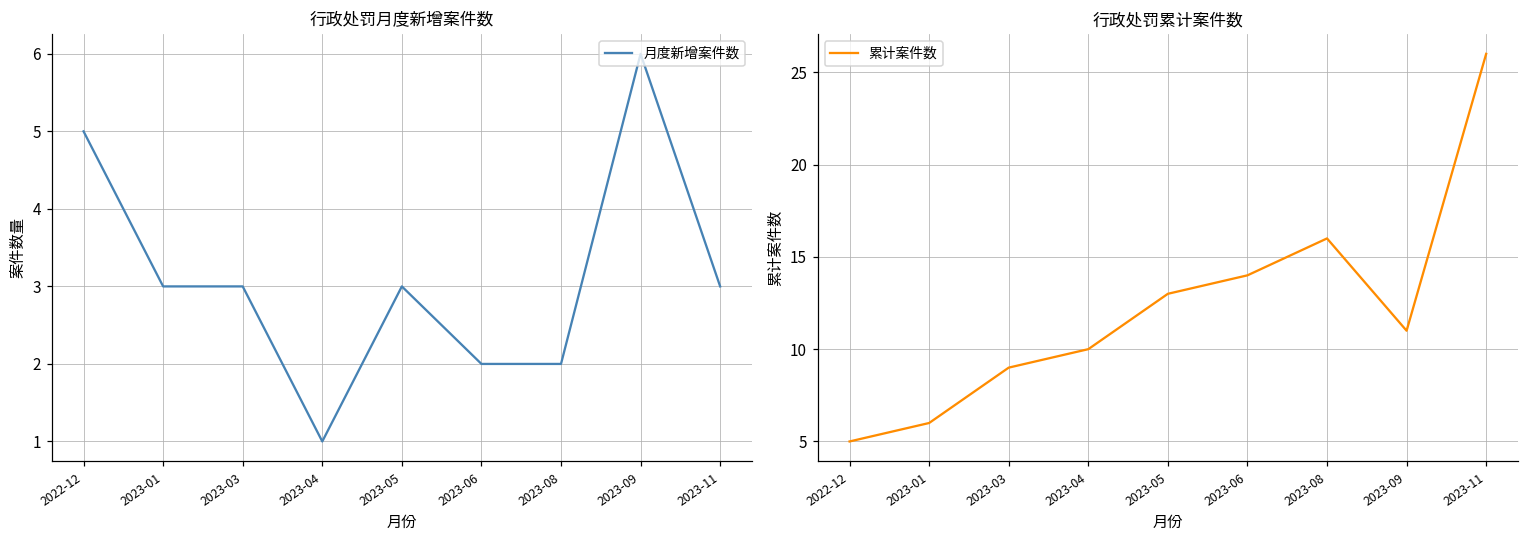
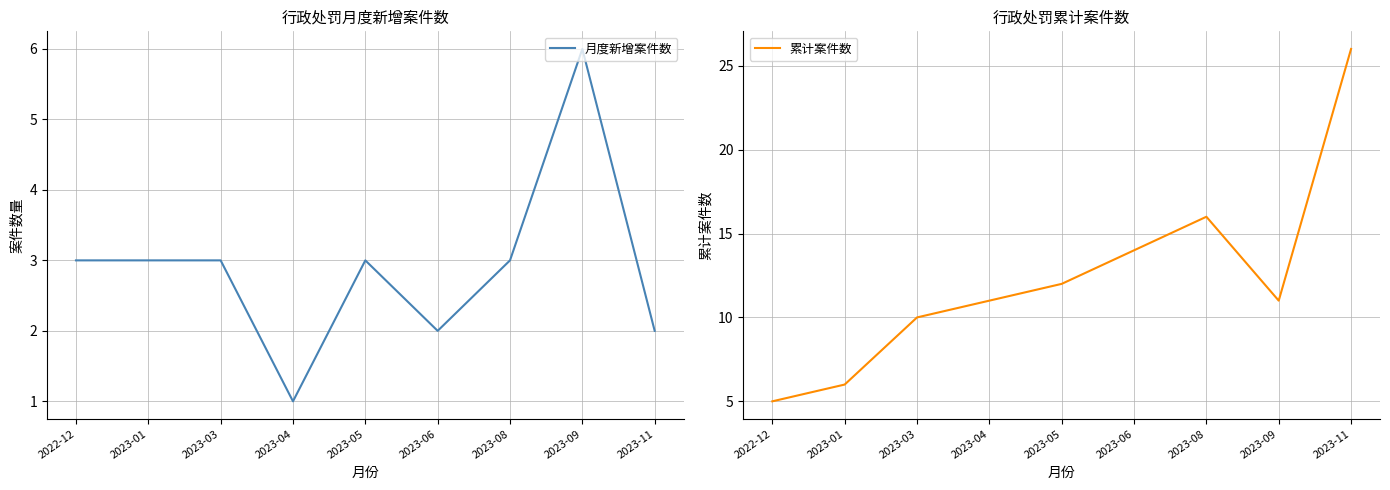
行政处罚月度新增案件数, 2022-12: 5 -> 3
行政处罚月度新增案件数, 2023-08: 2 -> 3
行政处罚月度新增案件数, 2023-11: 3 -> 2
行政处罚累计案件数, 2023-03: 9 -> 10
行政处罚累计案件数, 2023-04: 10 -> 11
行政处罚累计案件数, 2023-05: 13 -> 12
